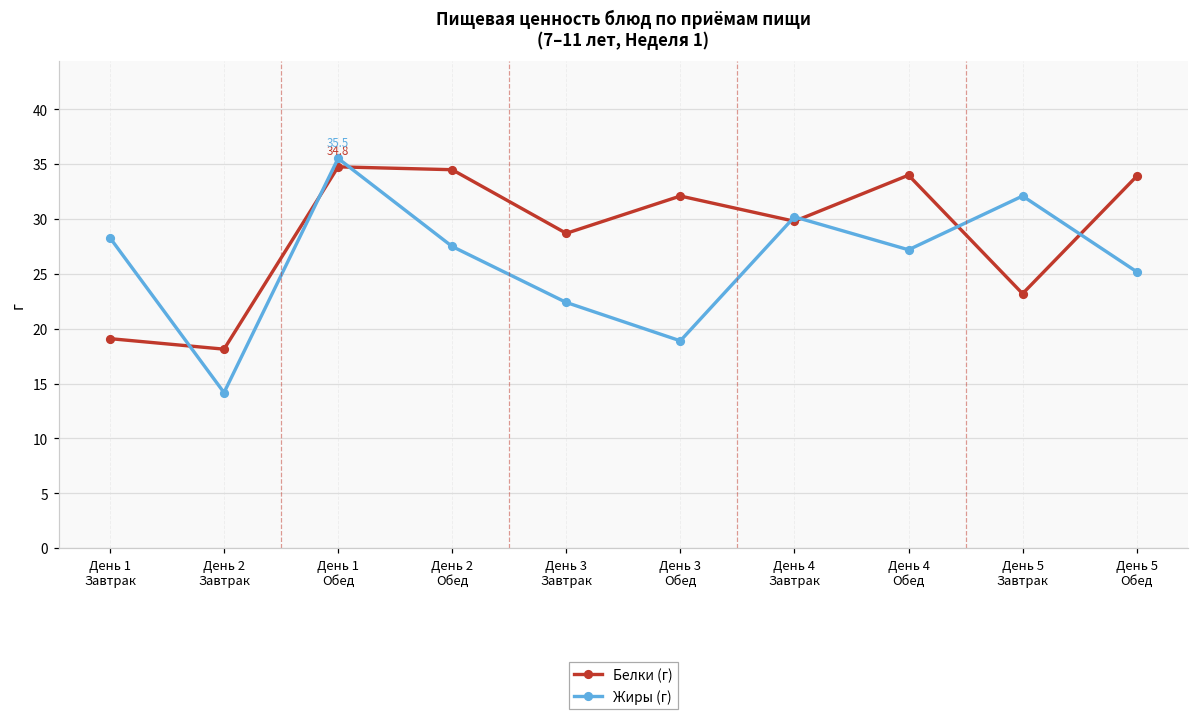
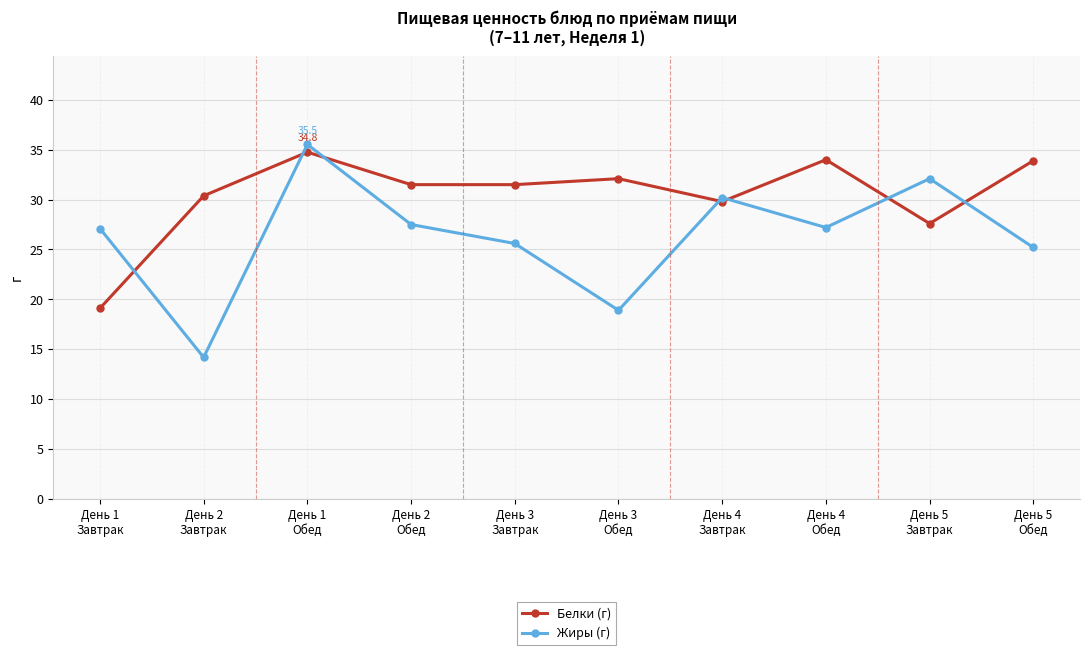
Жиры (г), День 1 Завтрак: 28 -> 27
Белки (г), День 2 Завтрак: 18 -> 30
Белки (г), День 2 Обед: 35 -> 32
Белки (г), День 3 Завтрак: 29 -> 32
Жиры (г), День 3 Завтрак: 22 -> 26
Белки (г), День 5 Завтрак: 23 -> 28
